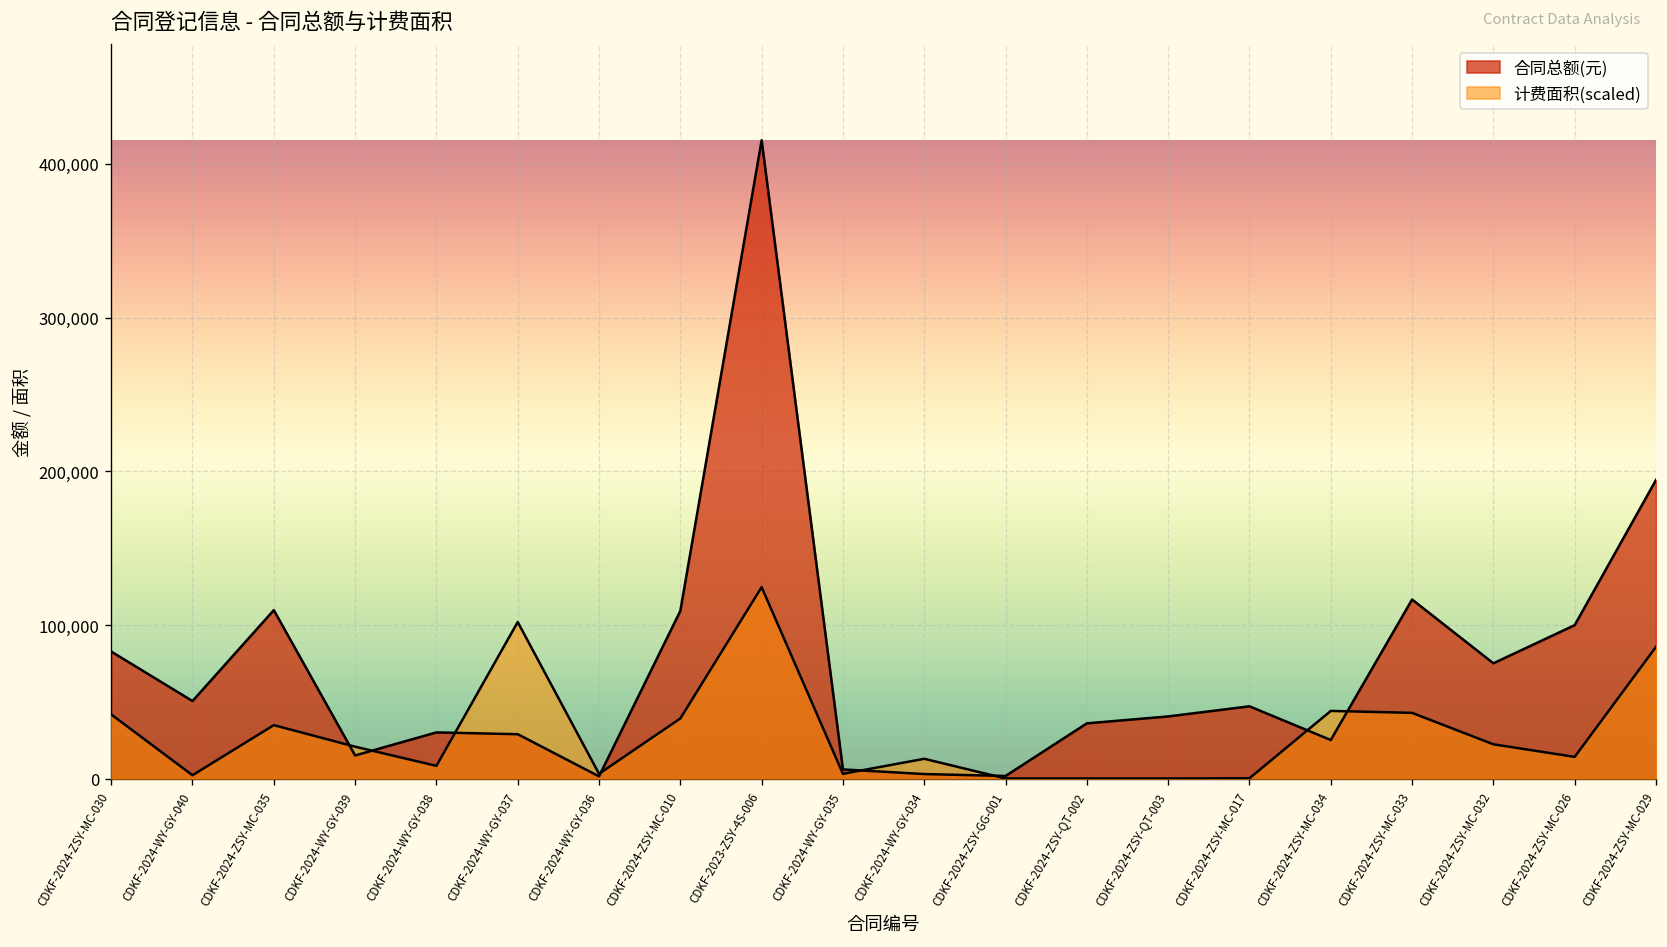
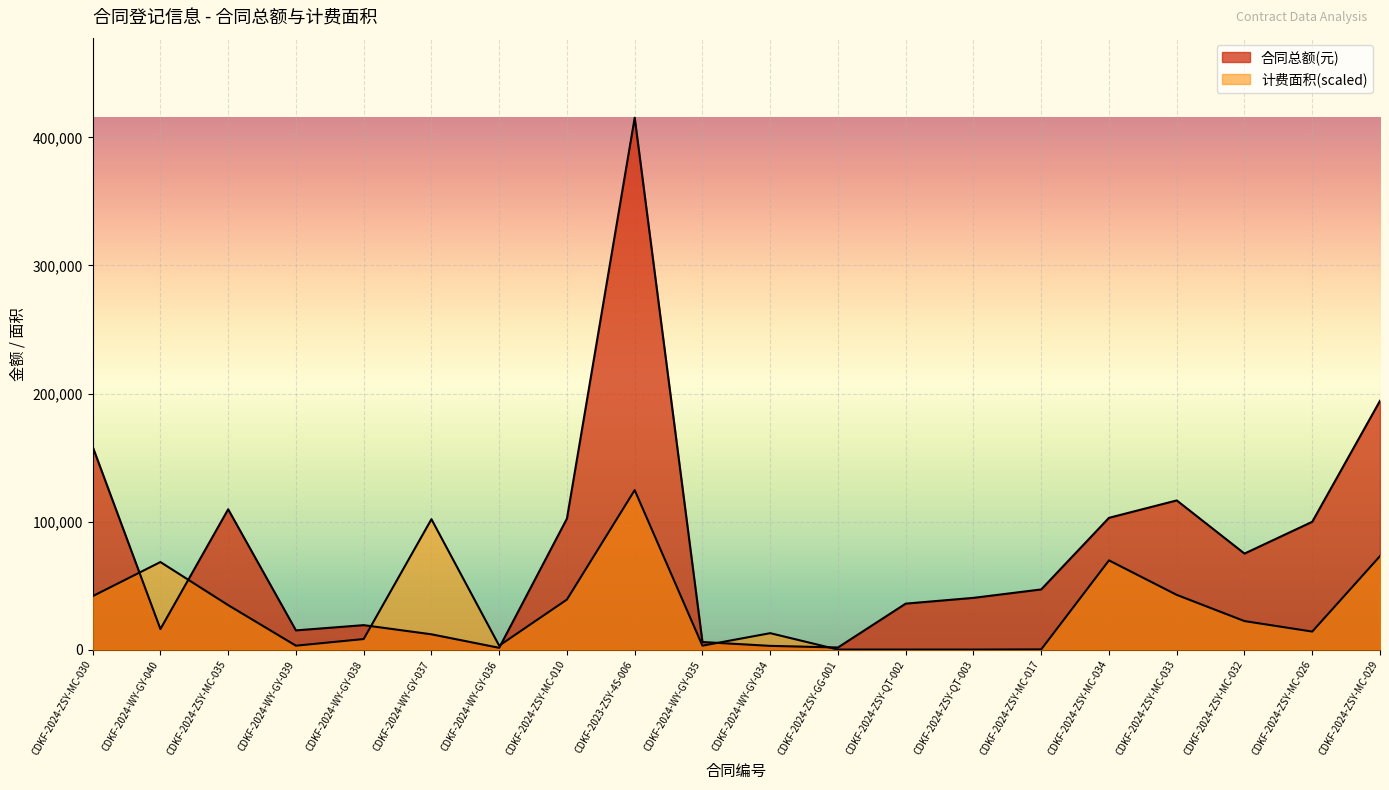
合同总额(元), CDKF-2024-ZSY-MC-030: 83,000 -> 159,000
合同总额(元), CDKF-2024-WY-GY-040: 51,000 -> 16,000
计费面积(scaled), CDKF-2024-WY-GY-040: 2,000 -> 68,000
计费面积(scaled), CDKF-2024-WY-GY-039: 21,000 -> 3,000
合同总额(元), CDKF-2024-WY-GY-038: 30,000 -> 19,000
合同总额(元), CDKF-2024-WY-GY-037: 29,000 -> 12,000
合同总额(元), CDKF-2024-ZSY-MC-010: 109,000 -> 102,000
合同总额(元), CDKF-2024-ZSY-MC-034: 25,000 -> 103,000
计费面积(scaled), CDKF-2024-ZSY-MC-034: 44,000 -> 70,000
计费面积(scaled), CDKF-2024-ZSY-MC-029: 86,000 -> 73,000
